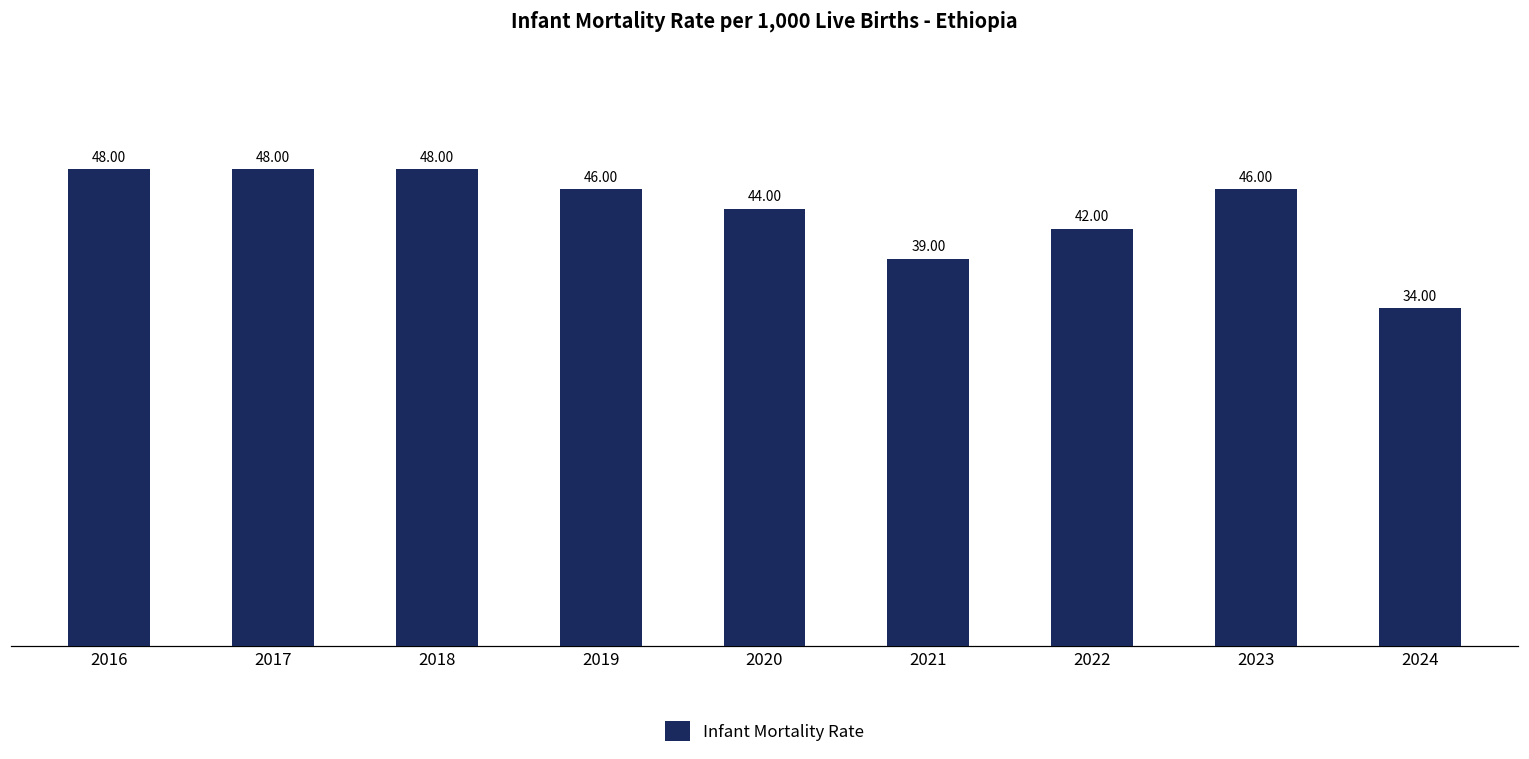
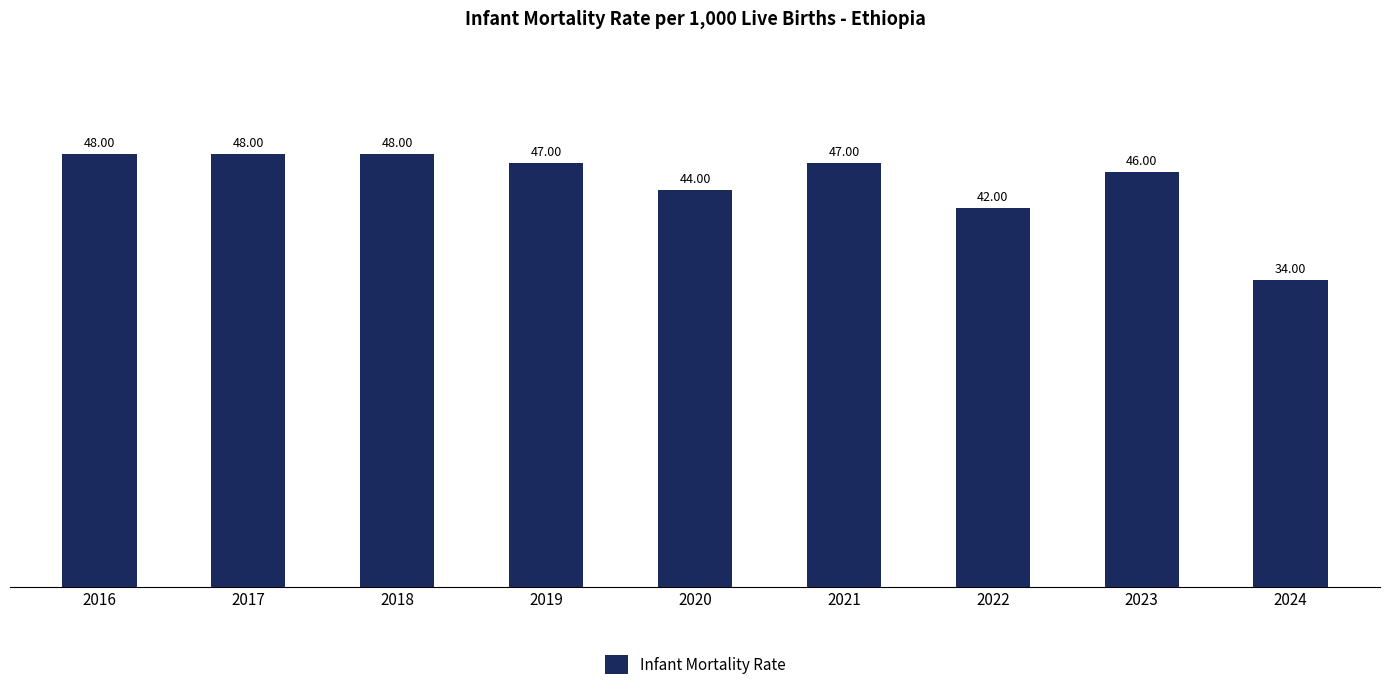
2019: 46.00 -> 47.00
2021: 39.00 -> 47.00
